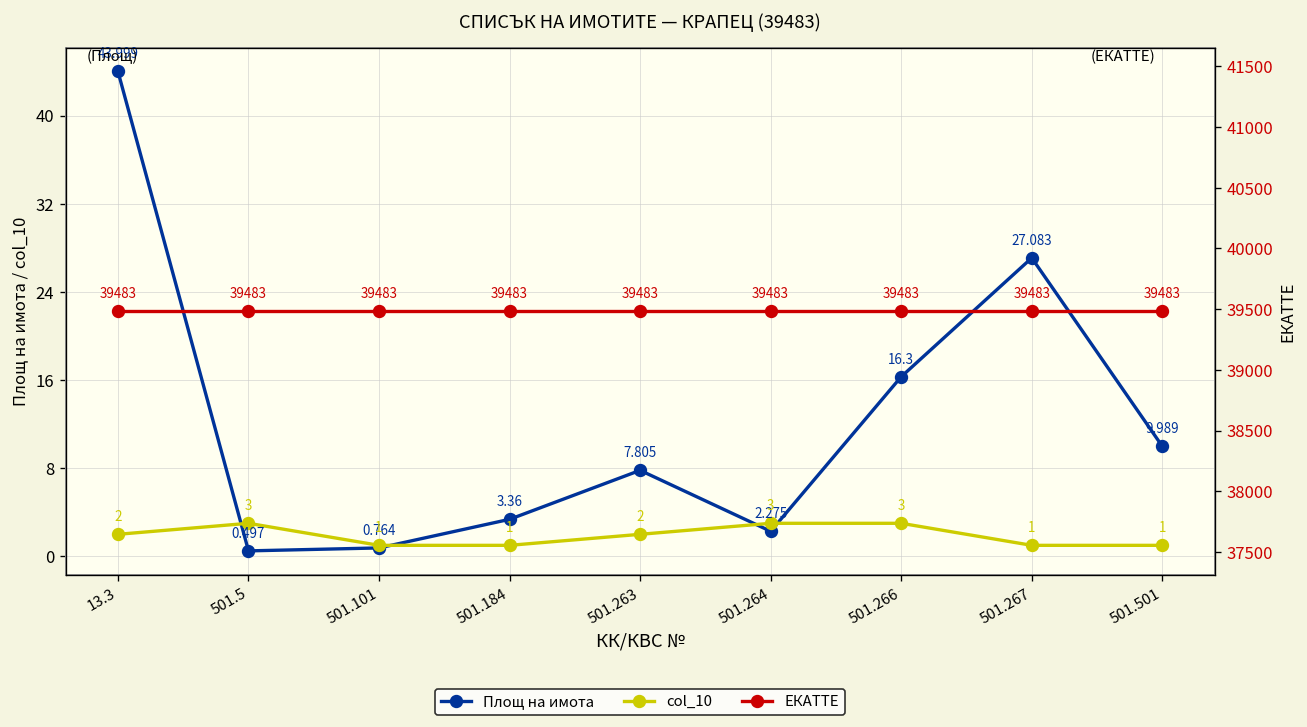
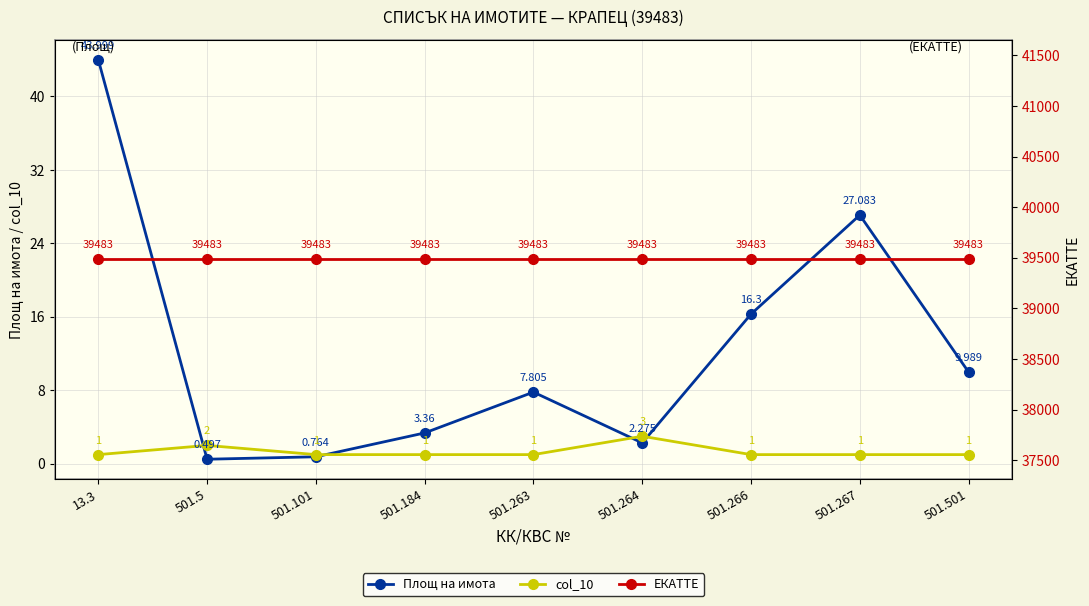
col_10, 13.3: 2 -> 1
col_10, 501.5: 3 -> 2
col_10, 501.263: 2 -> 1
col_10, 501.266: 3 -> 1
